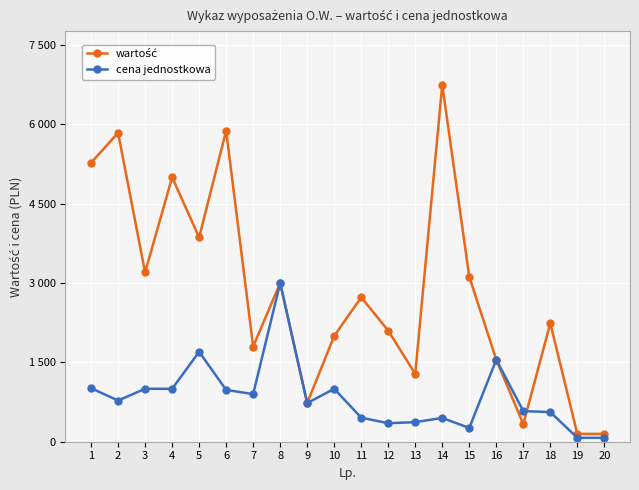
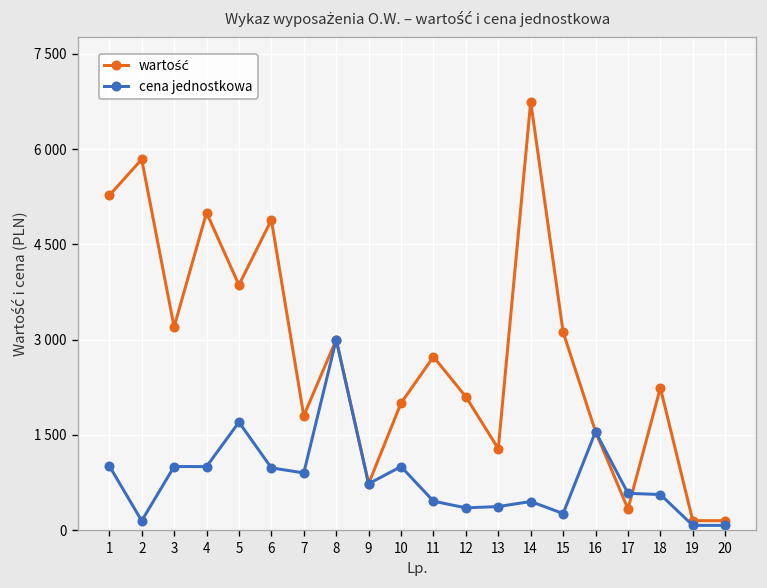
cena jednostkowa, 2: 800 -> 100
wartość, 6: 5900 -> 4900
